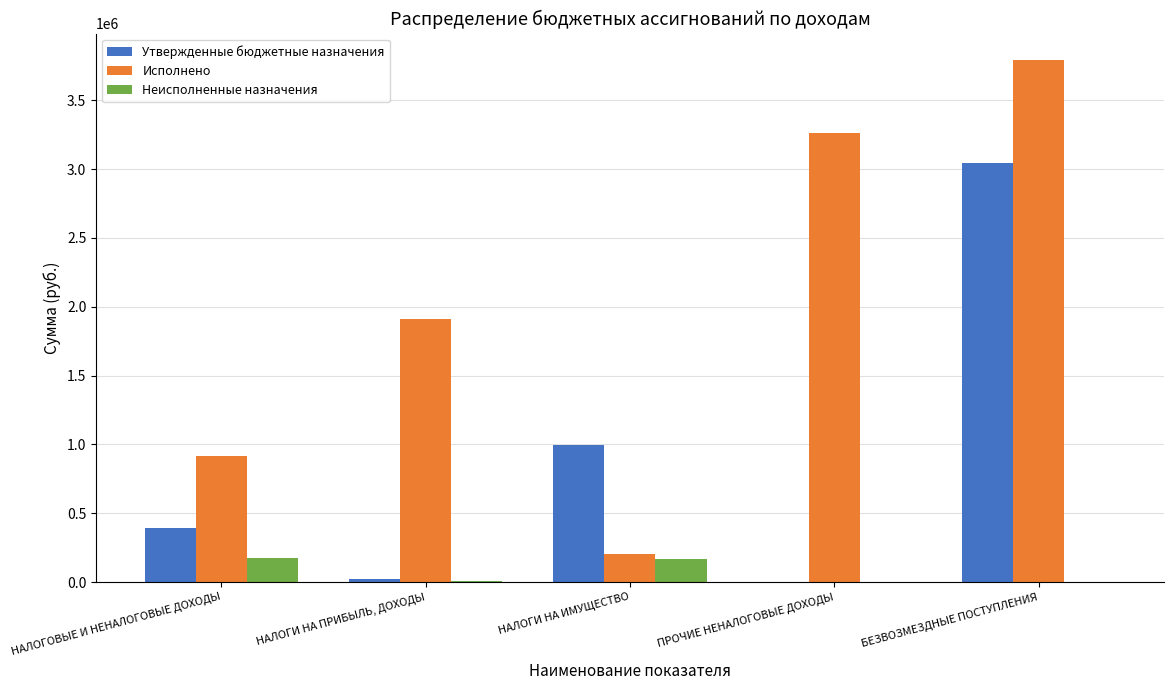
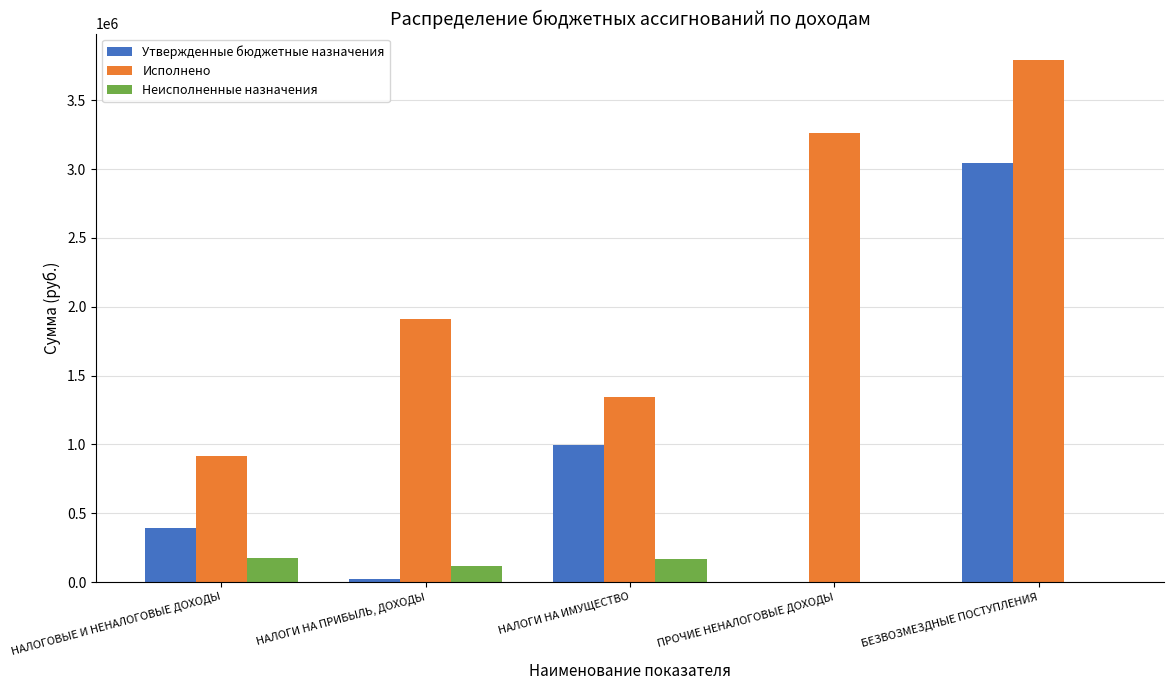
Неисполненные назначения, НАЛОГИ НА ПРИБЫЛЬ, ДОХОДЫ: 0 -> 120000
Исполнено, НАЛОГИ НА ИМУЩЕСТВО: 200000 -> 1340000
